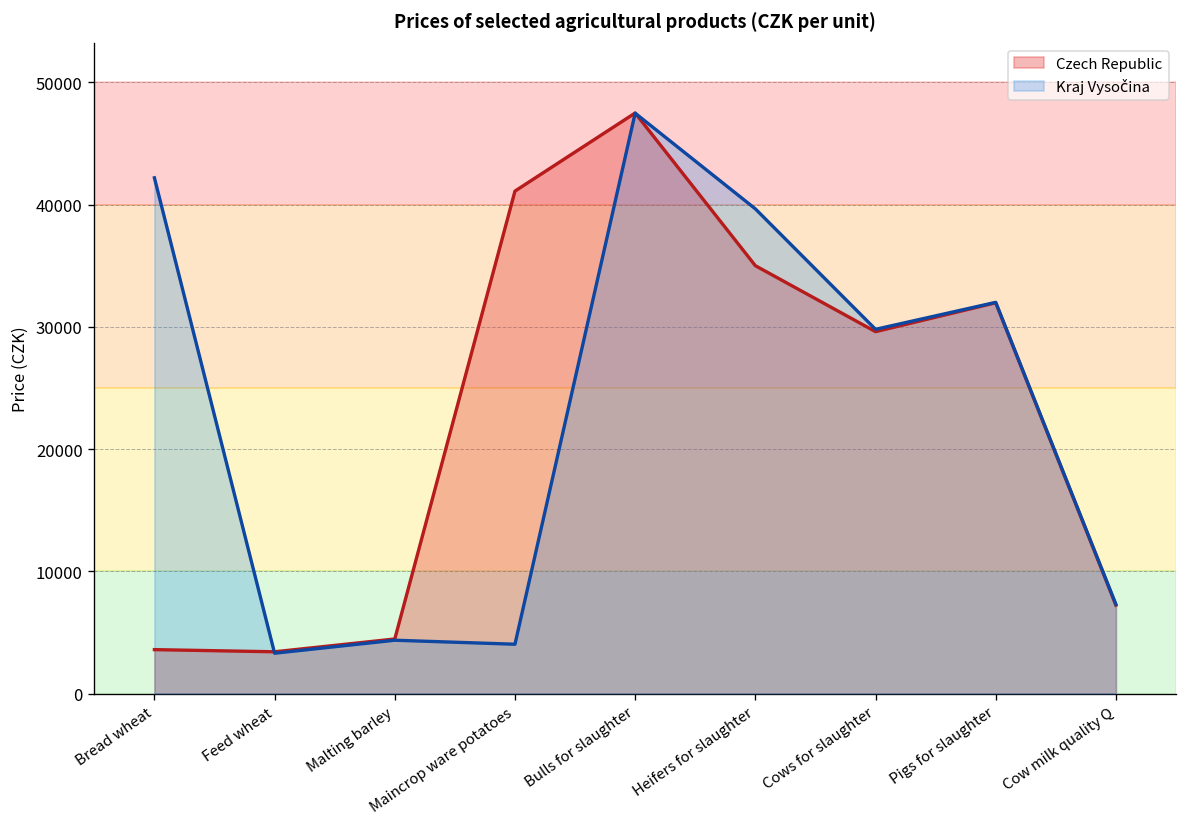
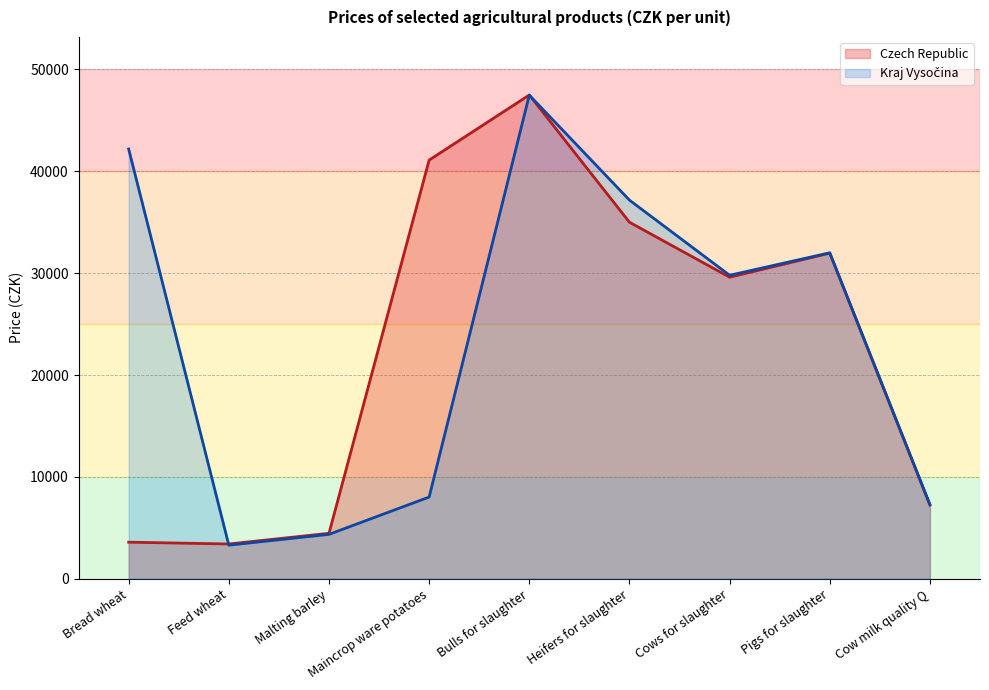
Kraj Vysočina, Maincrop ware potatoes: 4000 -> 8000
Kraj Vysočina, Heifers for slaughter: 39700 -> 37200
